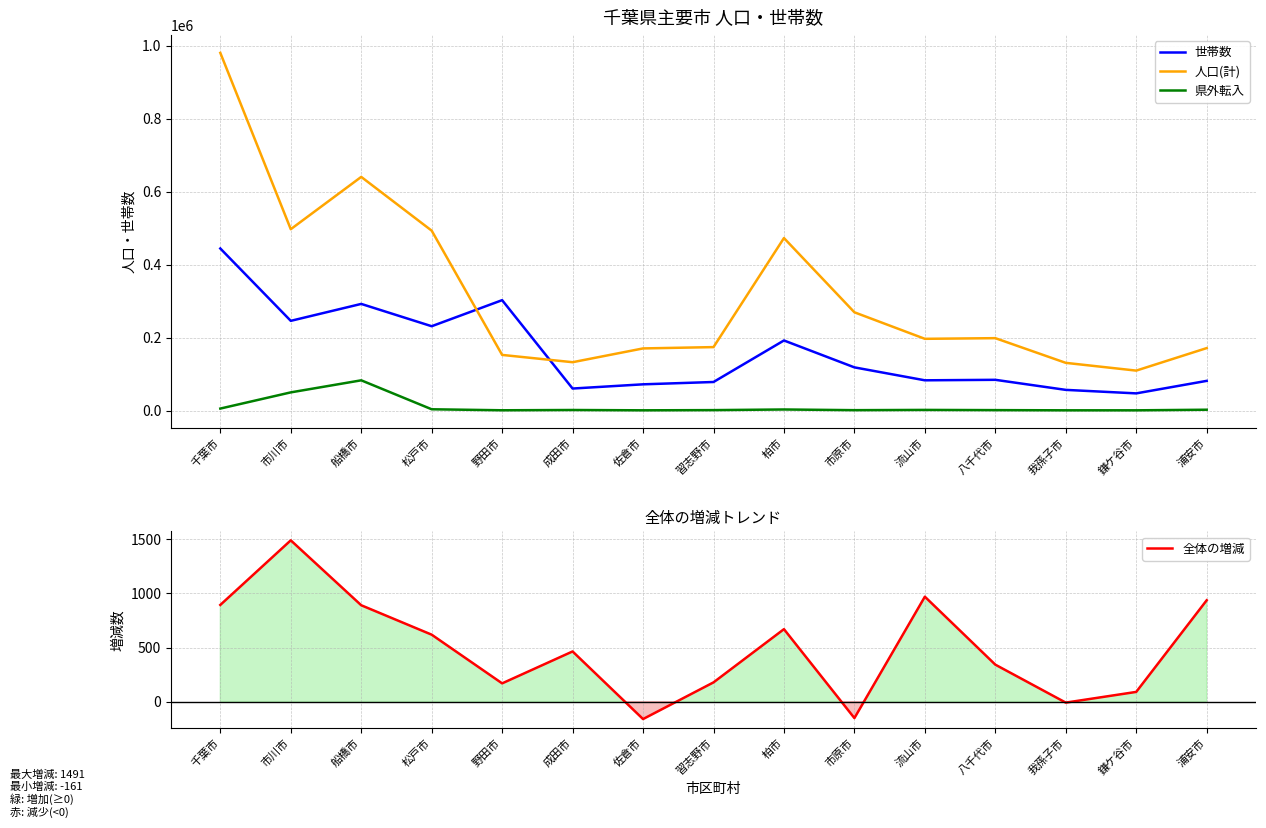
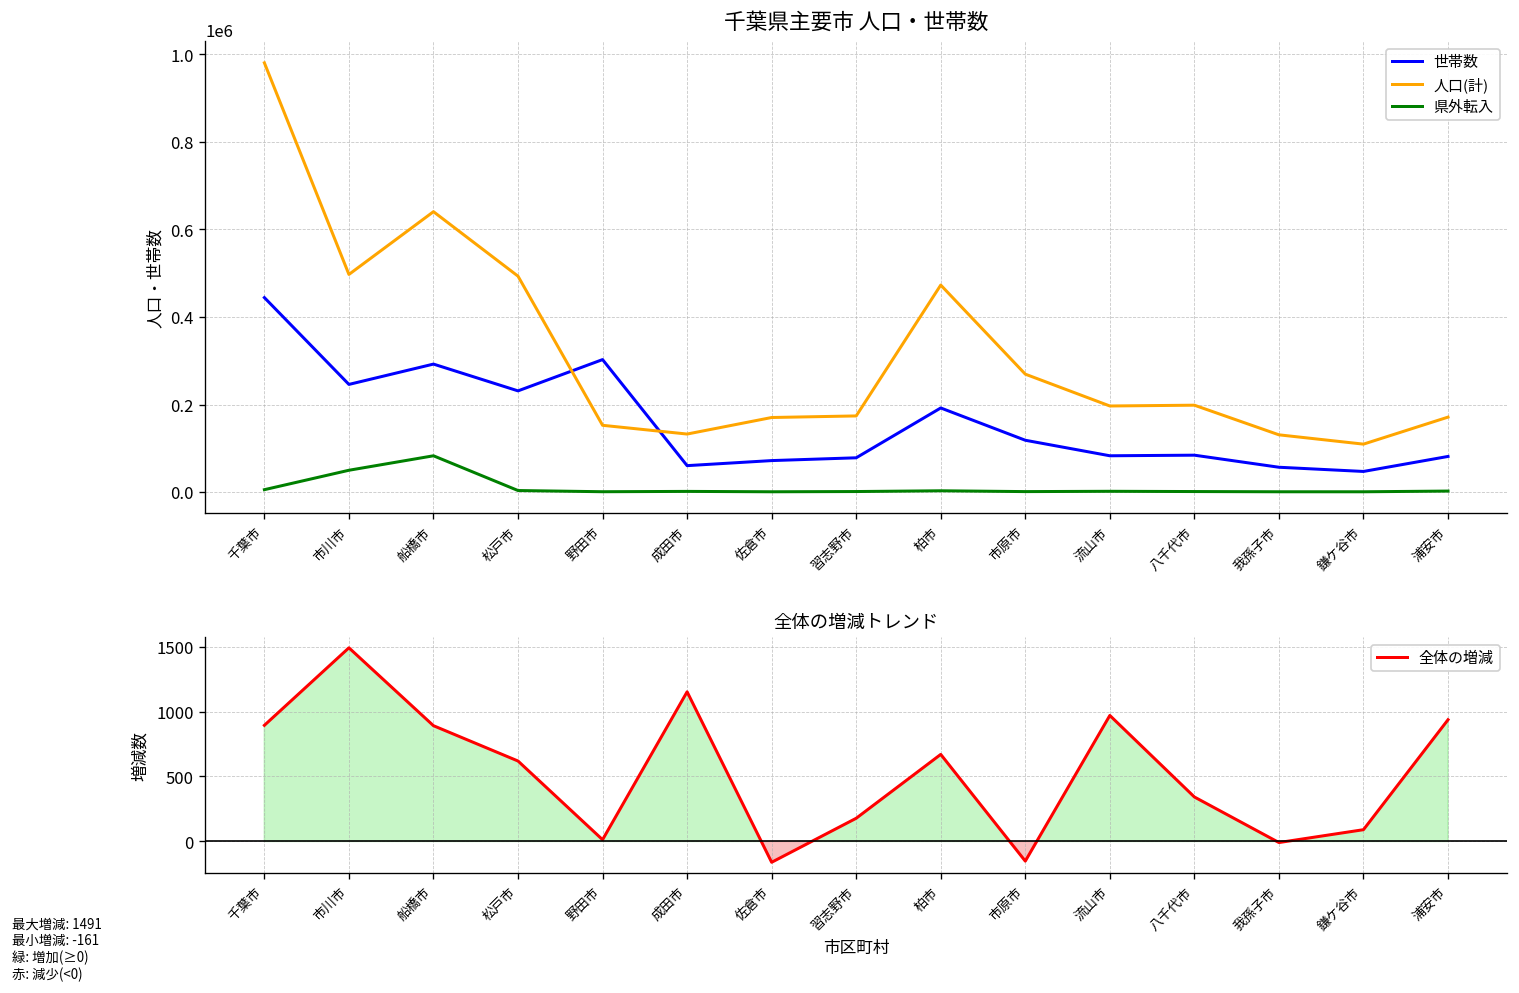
全体の増減トレンド, 野田市: 170 -> 10
全体の増減トレンド, 成田市: 460 -> 1150
